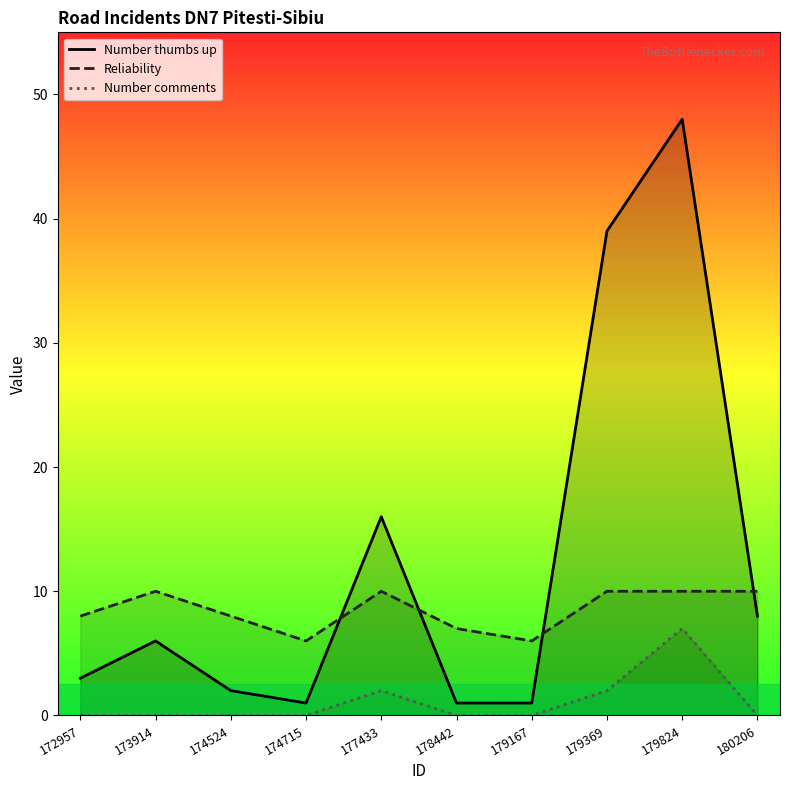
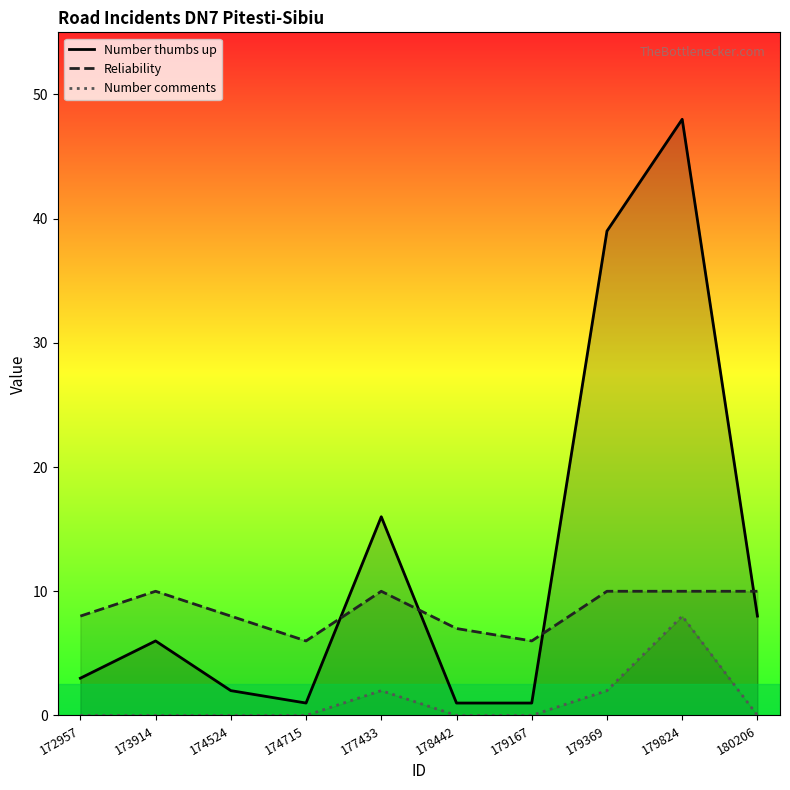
Number comments, 179824: 7 -> 8
